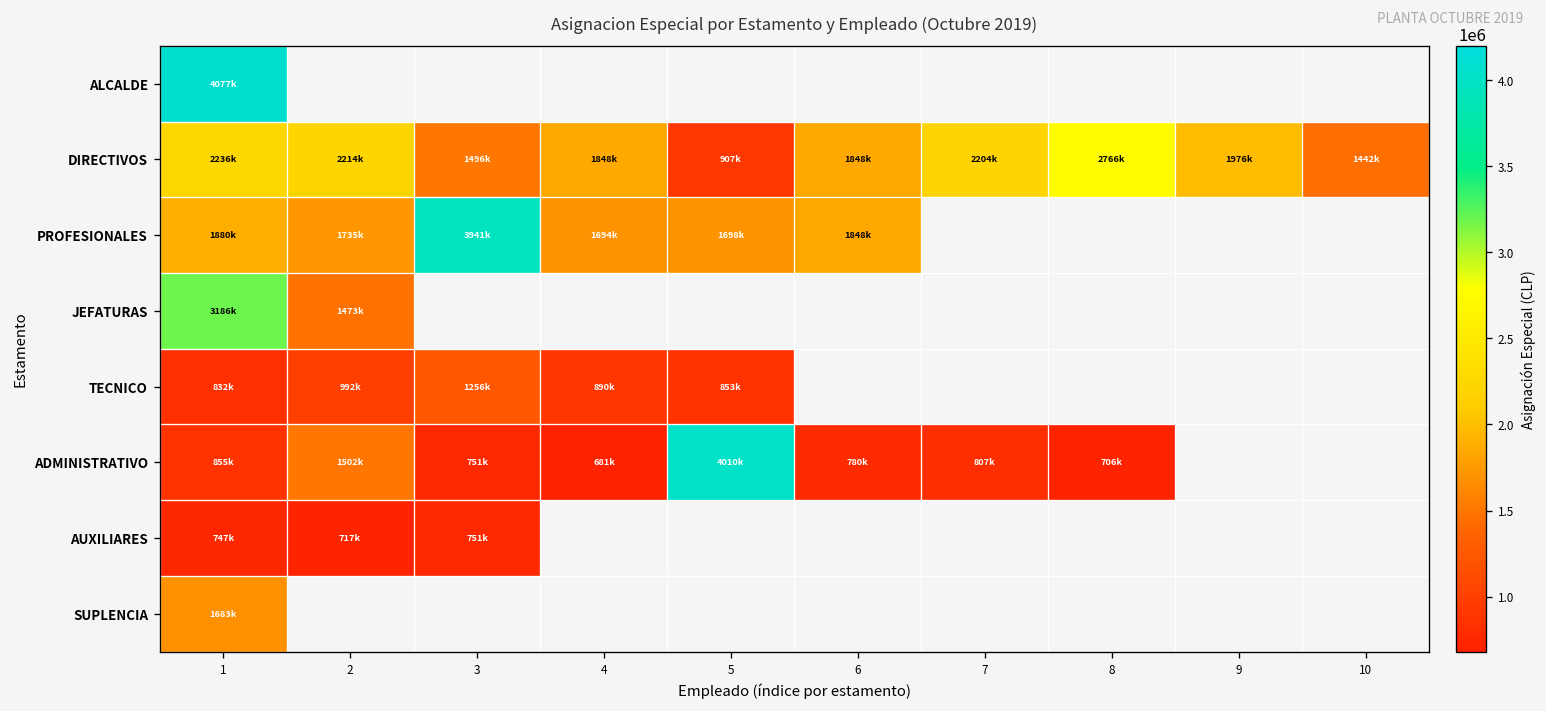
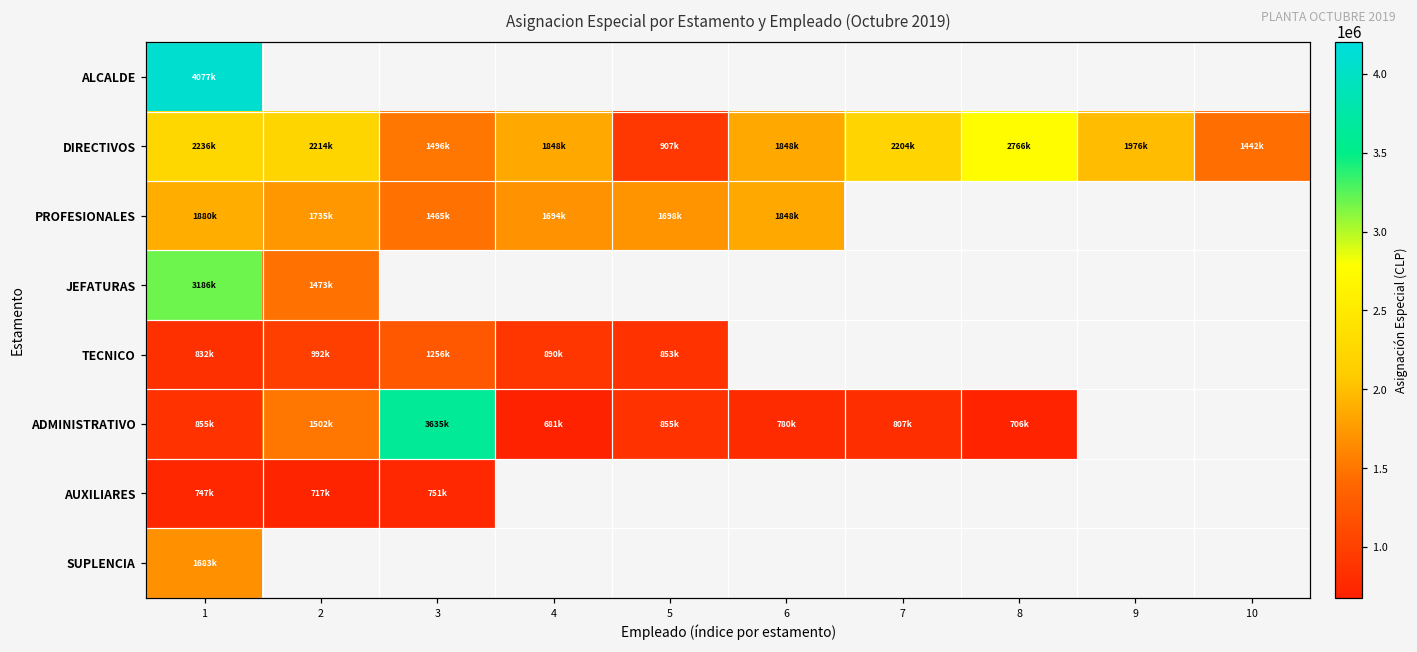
PROFESIONALES, 3: 3941k -> 1465k
ADMINISTRATIVO, 3: 751k -> 3635k
ADMINISTRATIVO, 5: 4010k -> 855k
